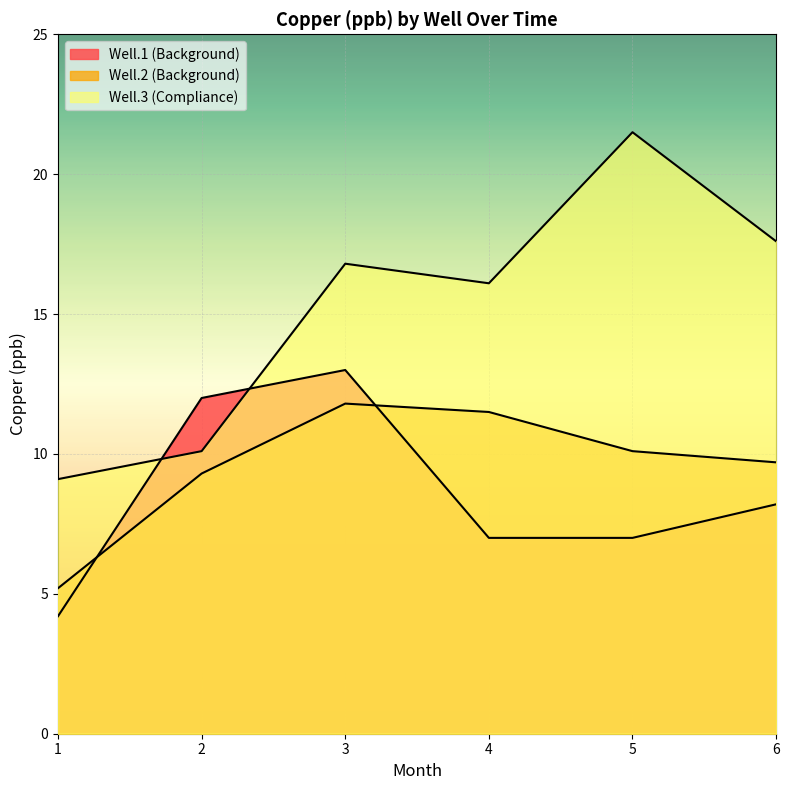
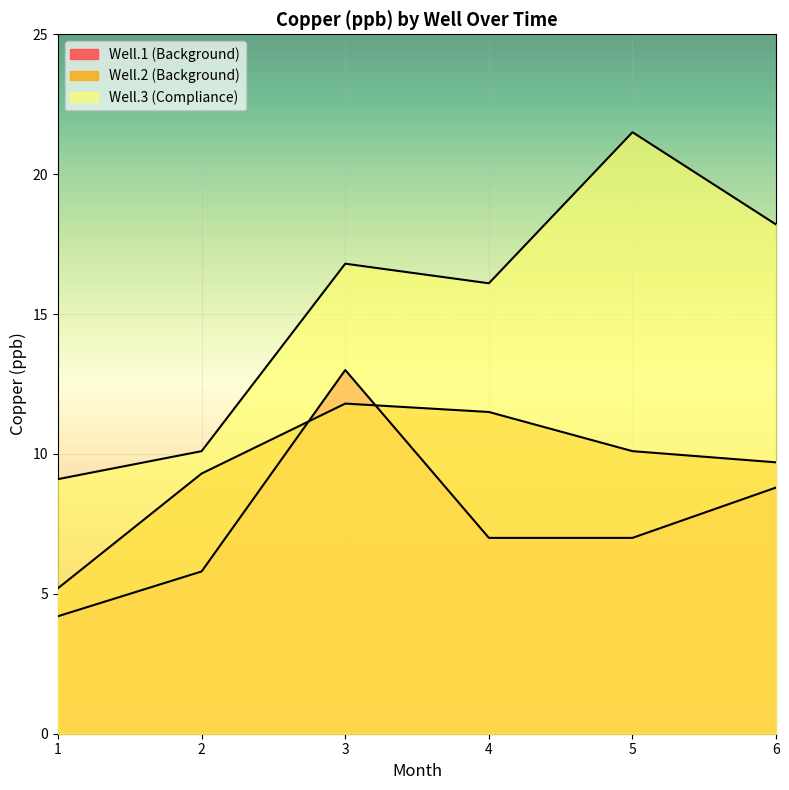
Well.1 (Background), 2: 12.0 -> 5.8
Well.1 (Background), 6: 8.2 -> 8.8
Well.3 (Compliance), 6: 17.6 -> 18.2
